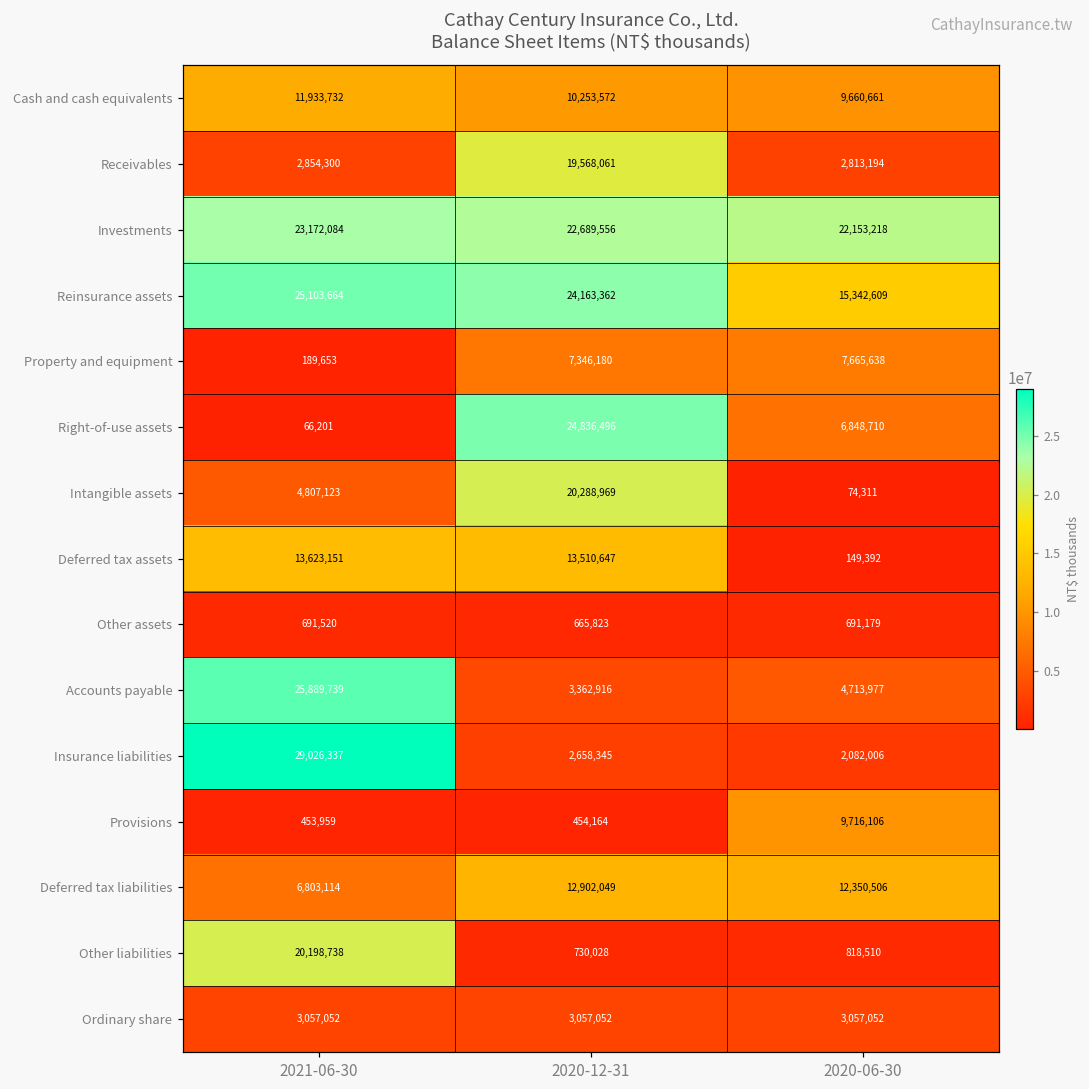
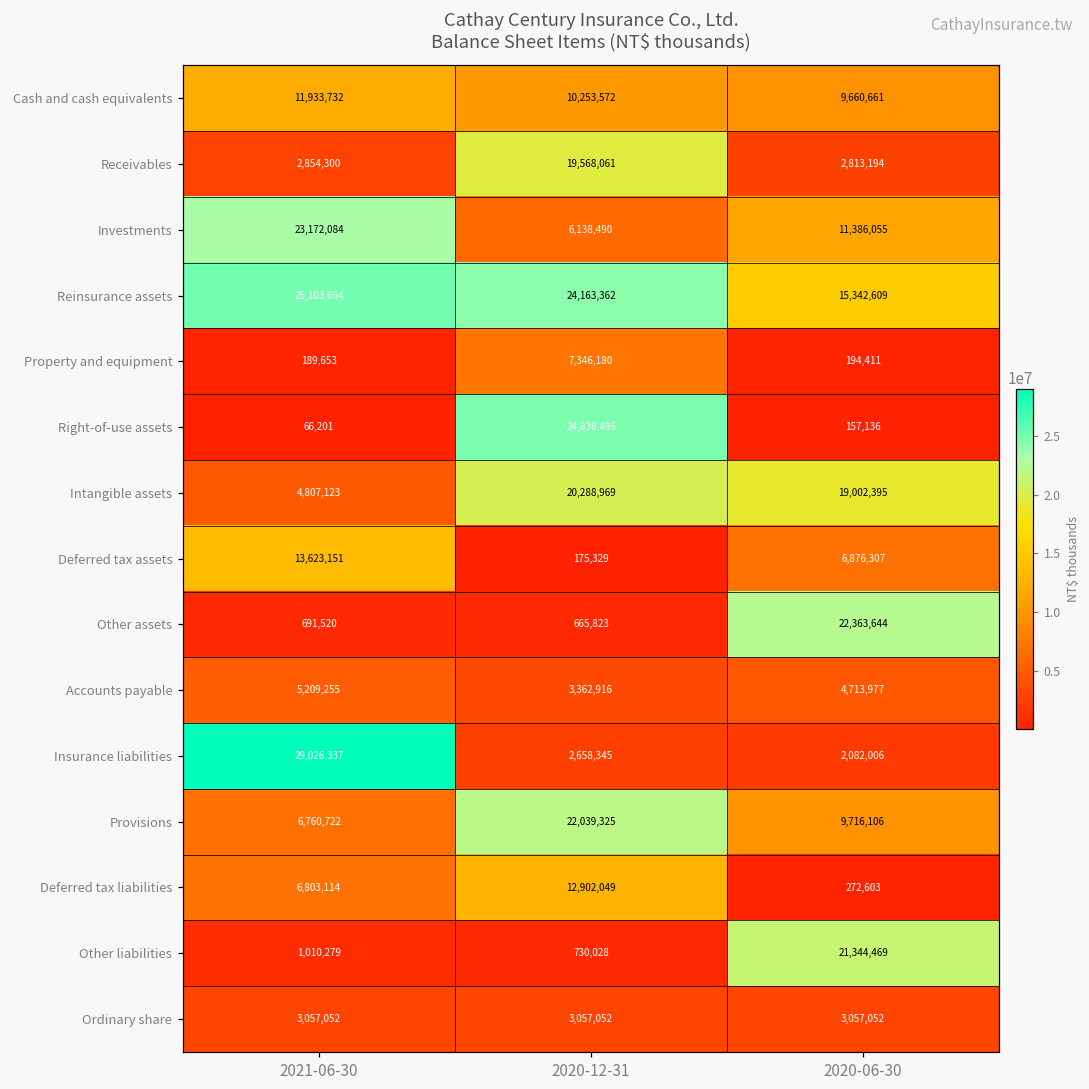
Investments, 2020-12-31: 22,689,556 -> 6,138,490
Investments, 2020-06-30: 22,153,218 -> 11,386,055
Property and equipment, 2020-06-30: 7,665,638 -> 194,411
Right-of-use assets, 2020-06-30: 6,848,710 -> 157,136
Intangible assets, 2020-06-30: 74,311 -> 19,002,395
Deferred tax assets, 2020-12-31: 13,510,647 -> 175,329
Deferred tax assets, 2020-06-30: 149,392 -> 6,876,307
Other assets, 2020-06-30: 691,179 -> 22,363,644
Accounts payable, 2021-06-30: 25,889,739 -> 5,209,255
Provisions, 2021-06-30: 453,959 -> 6,760,722
Provisions, 2020-12-31: 454,164 -> 22,039,325
Deferred tax liabilities, 2020-06-30: 12,350,506 -> 272,603
Other liabilities, 2021-06-30: 20,198,738 -> 1,010,279
Other liabilities, 2020-06-30: 818,510 -> 21,344,469
